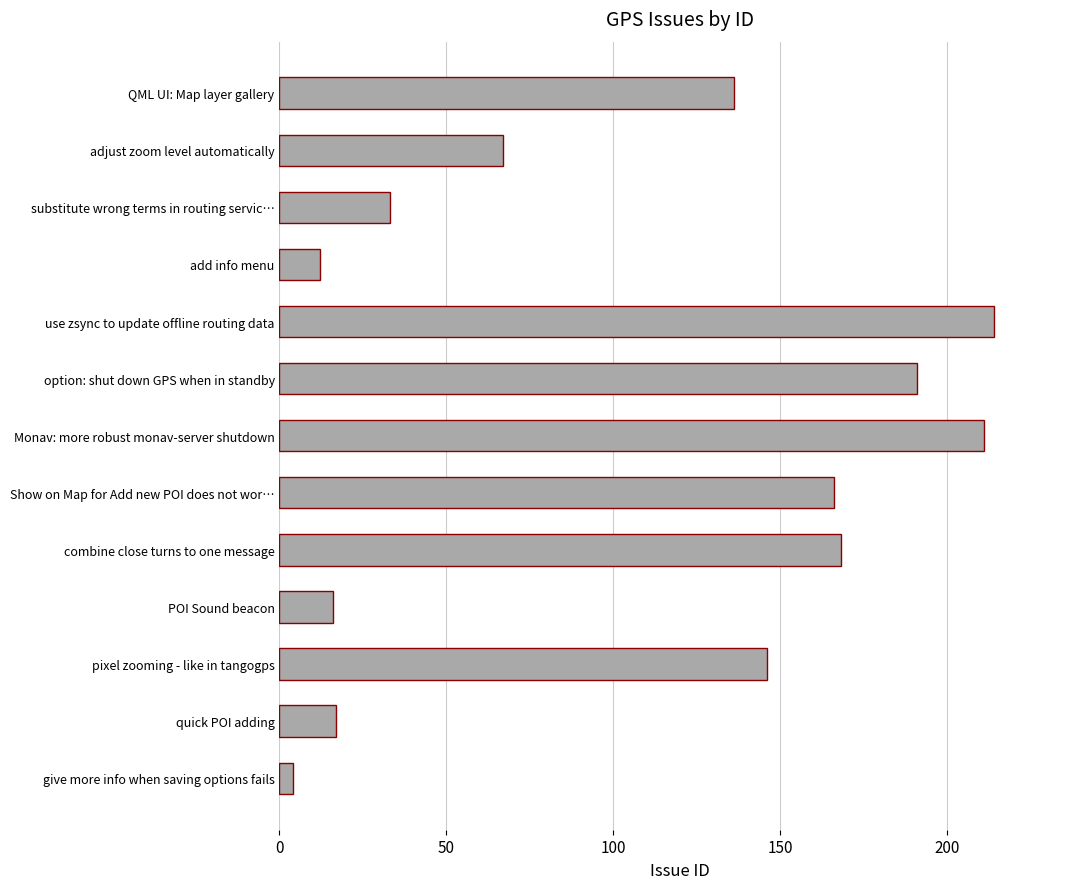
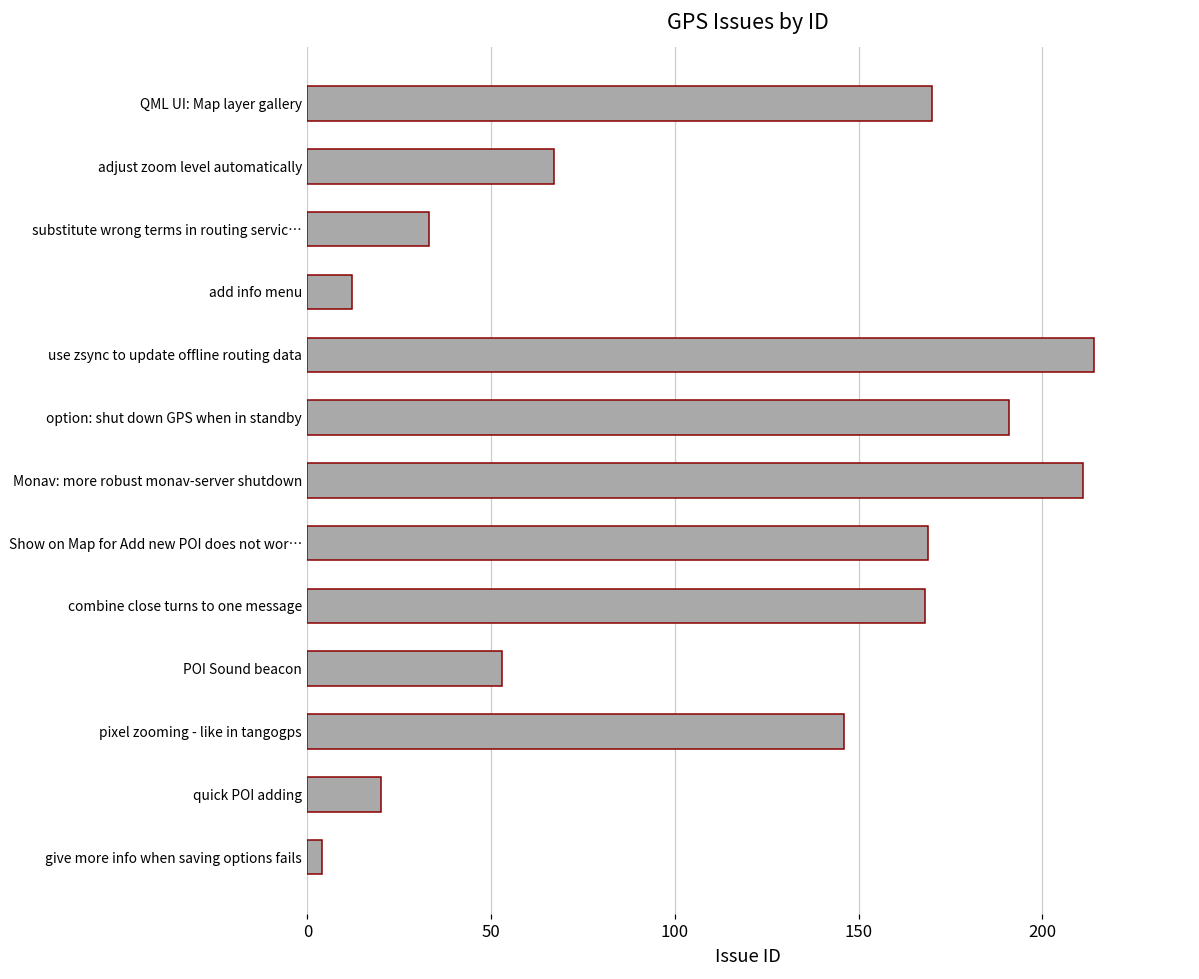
QML UI: Map layer gallery: 136 -> 170
Show on Map for Add new POI does not wor…: 166 -> 169
POI Sound beacon: 16 -> 53
quick POI adding: 17 -> 20
